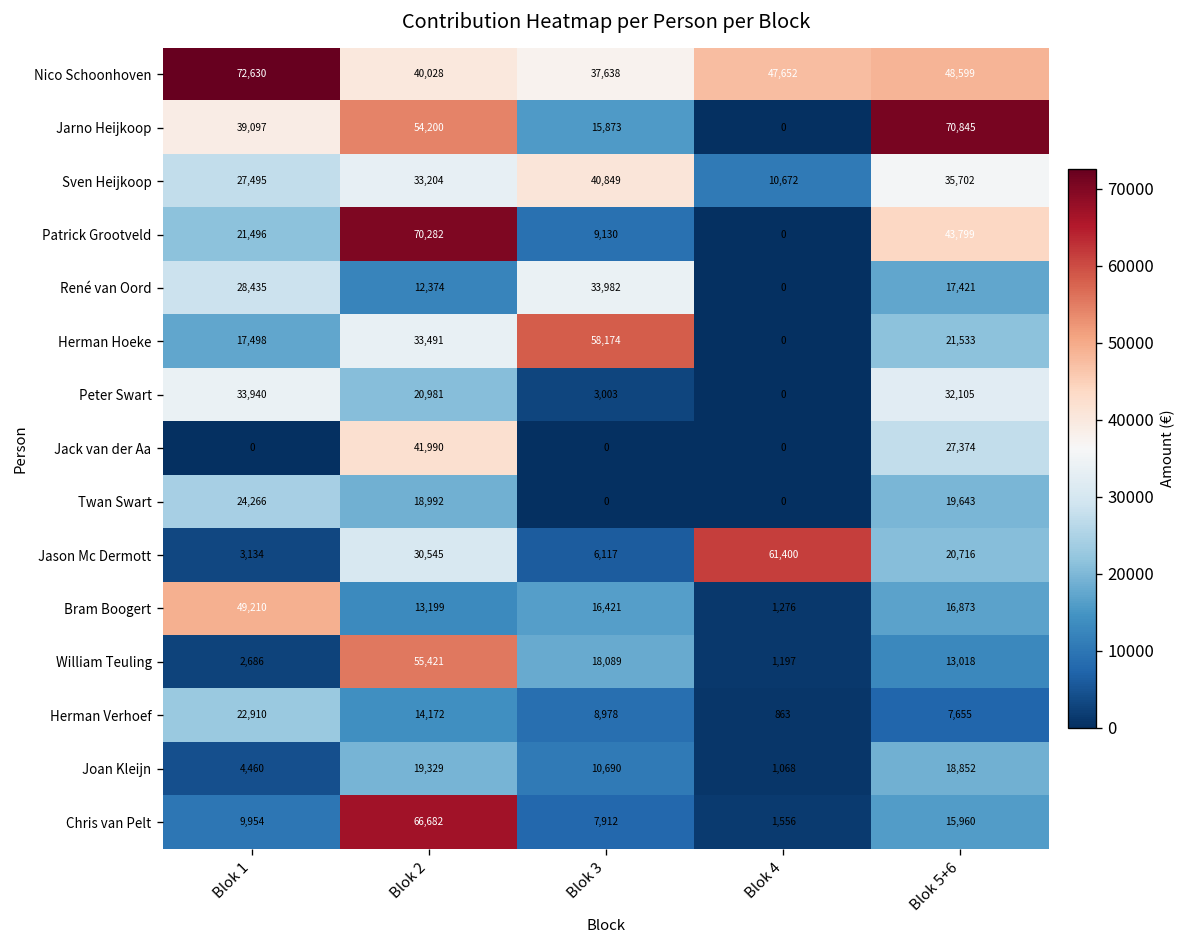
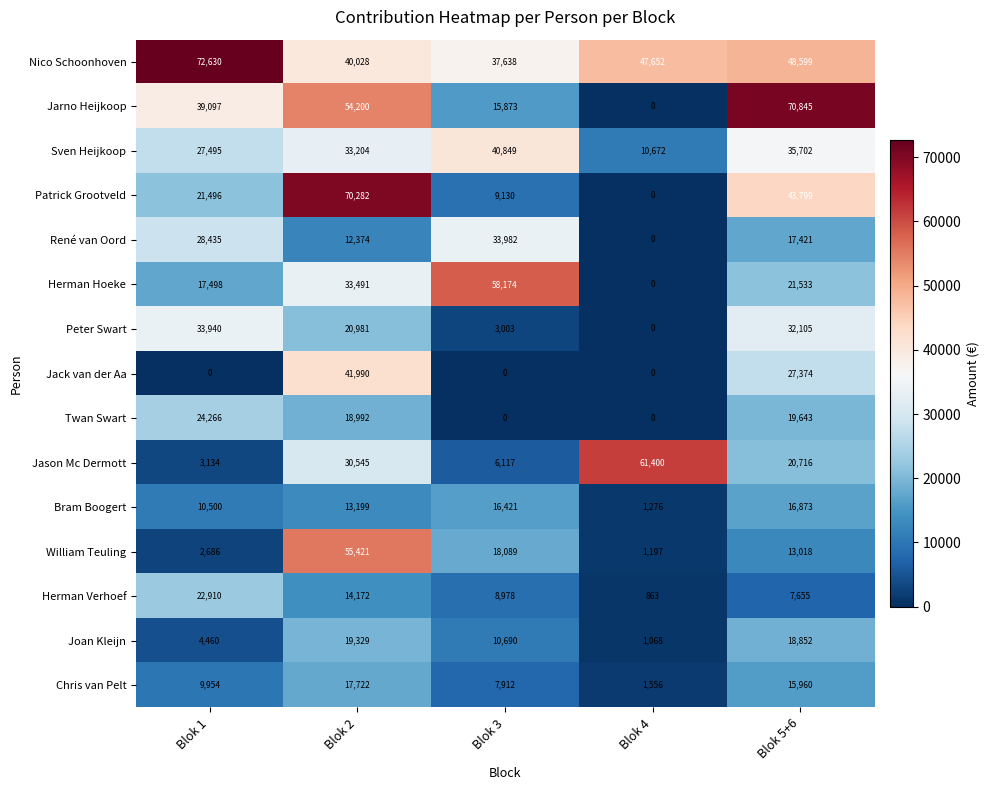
Bram Boogert, Blok 1: 49,210 -> 10,500
Chris van Pelt, Blok 2: 66,682 -> 17,722
